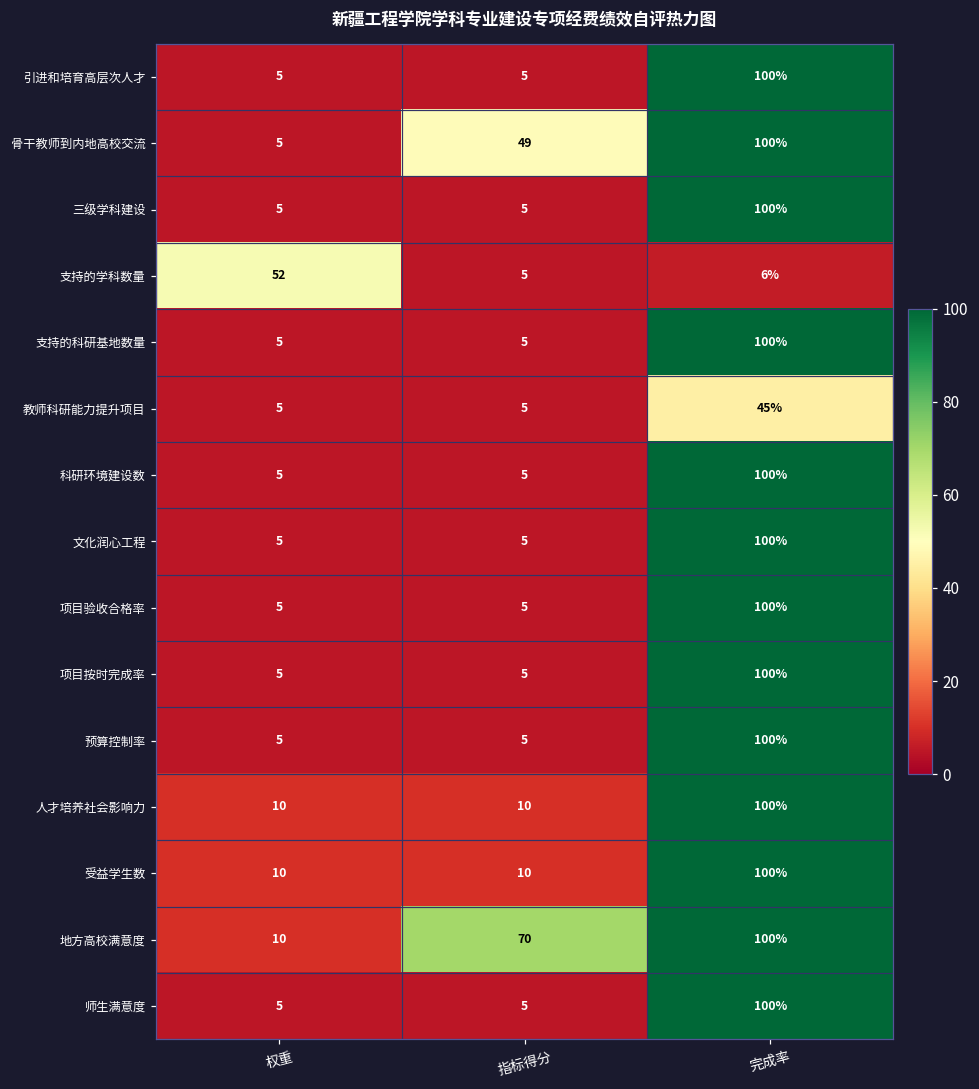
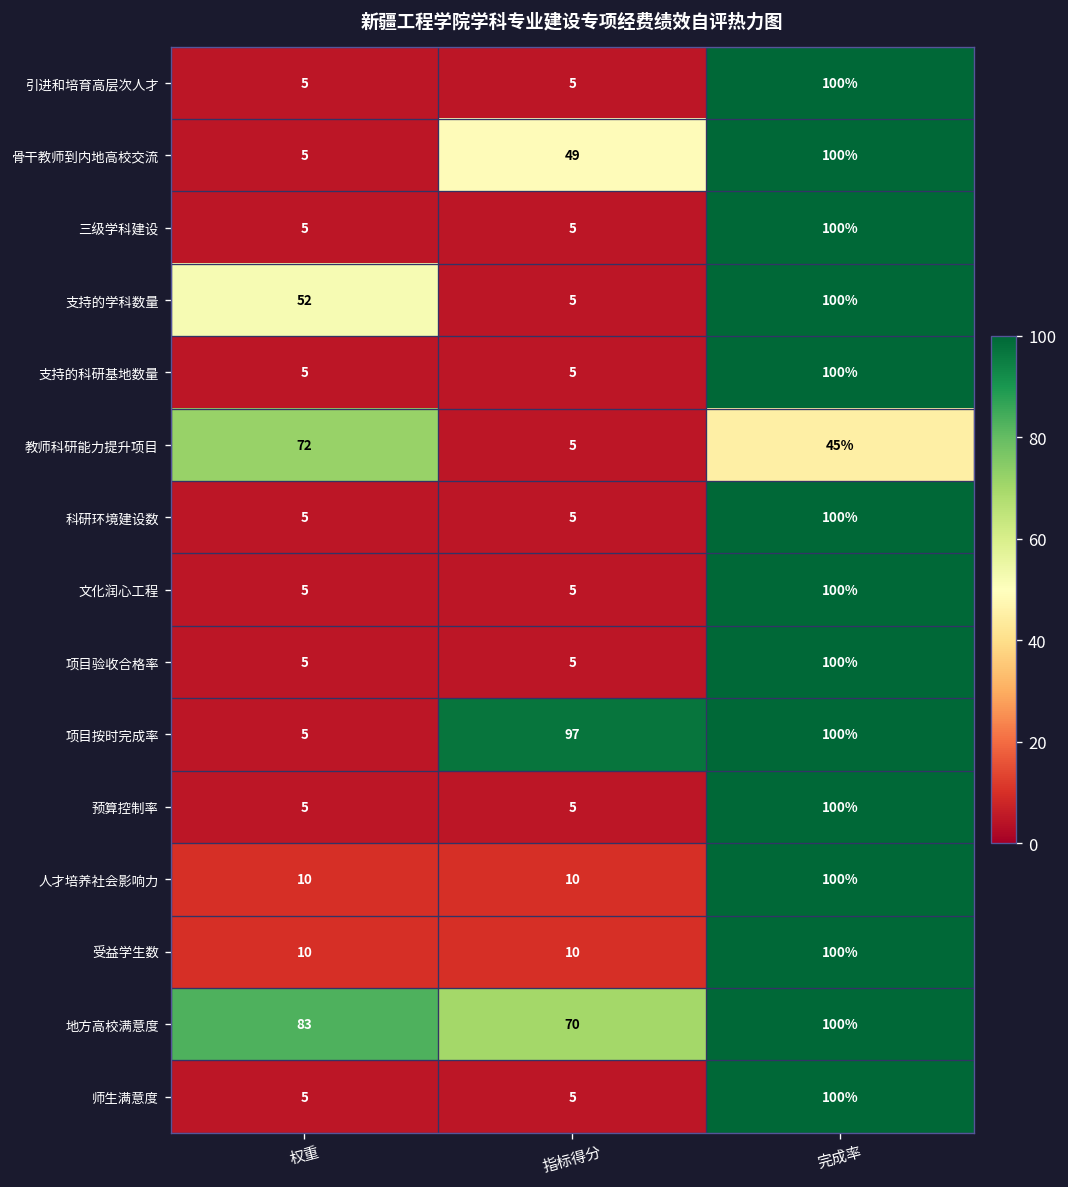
支持的学科数量, 完成率: 6% -> 100%
教师科研能力提升项目, 权重: 5 -> 72
项目按时完成率, 指标得分: 5 -> 97
地方高校满意度, 权重: 10 -> 83
